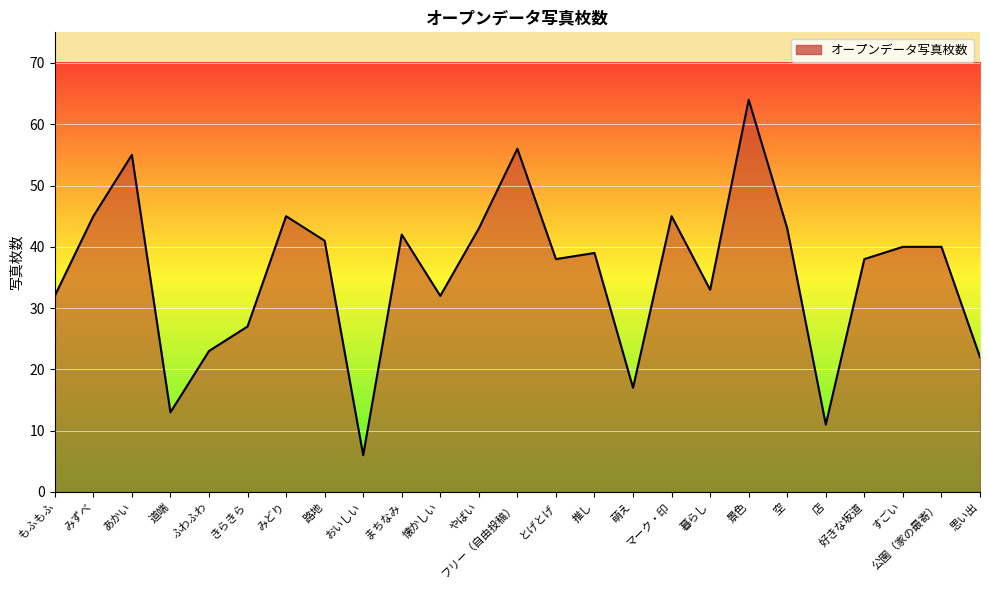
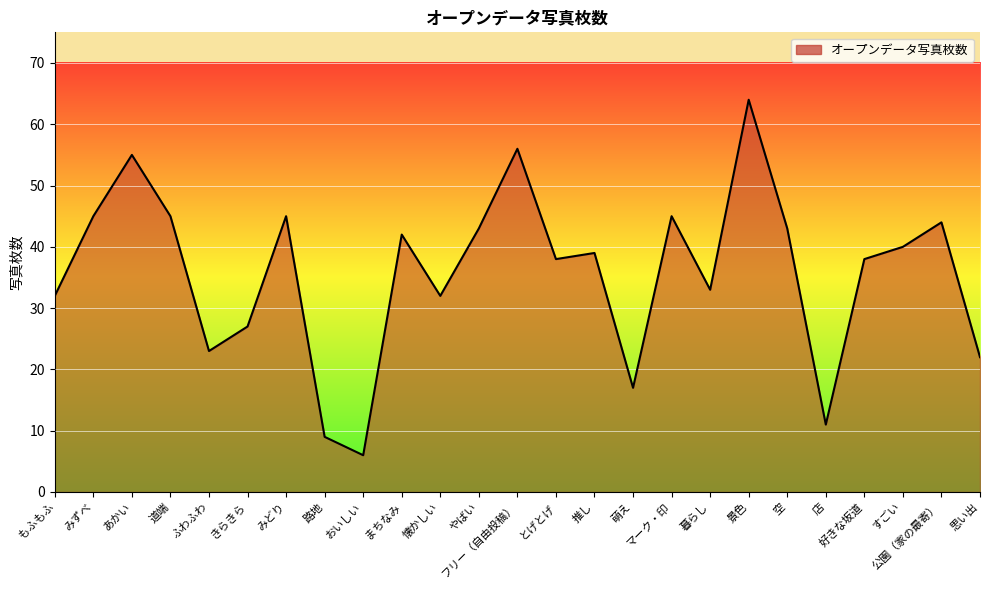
道端: 13 -> 45
路地: 41 -> 9
公園（家の最寄）: 40 -> 44
